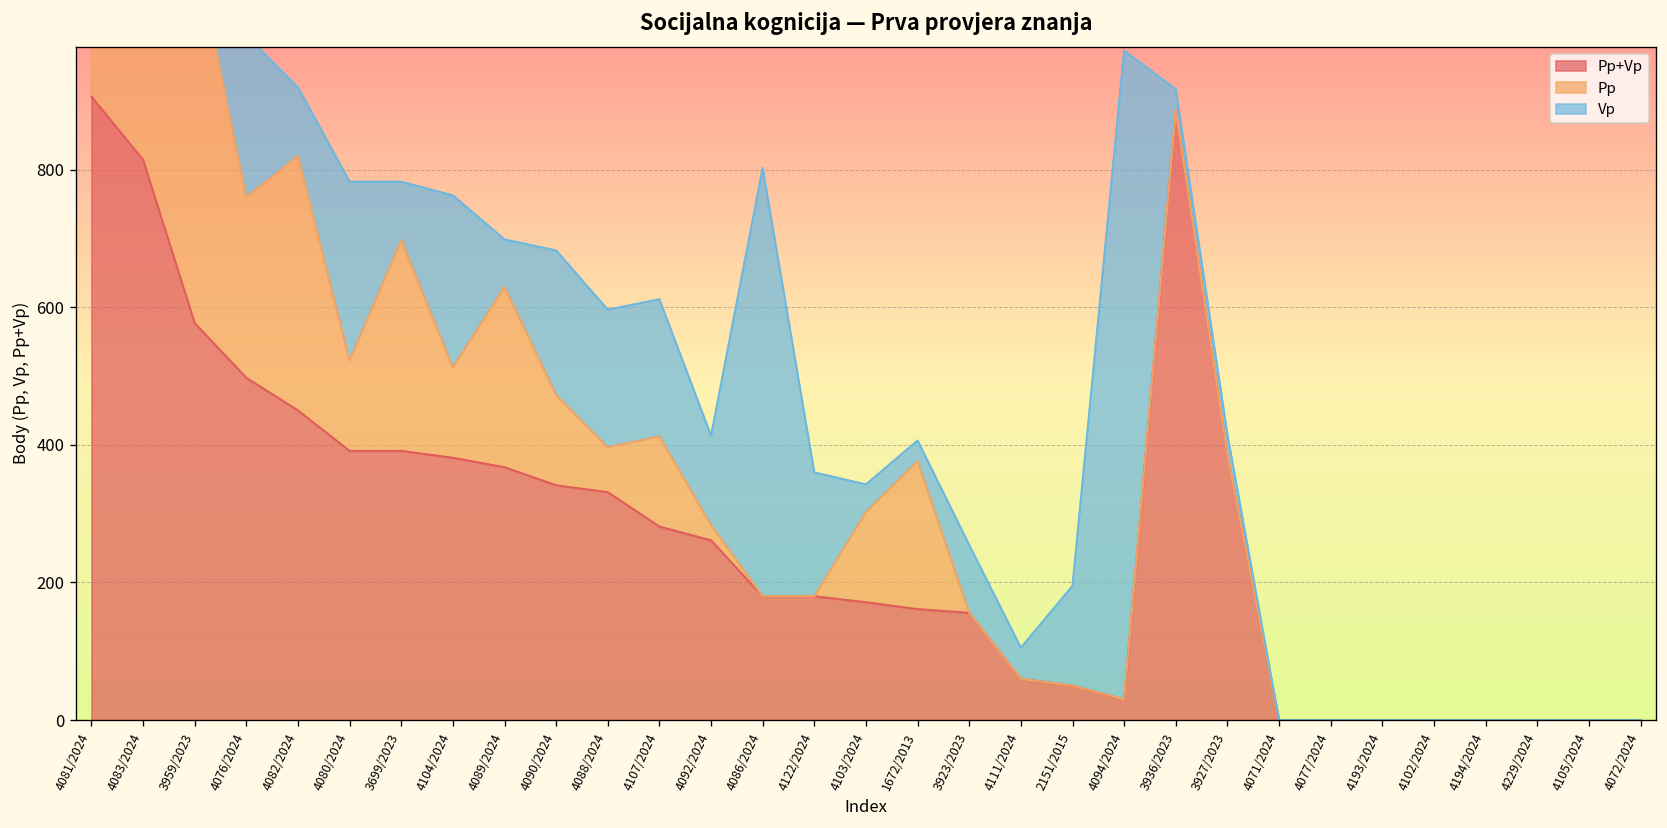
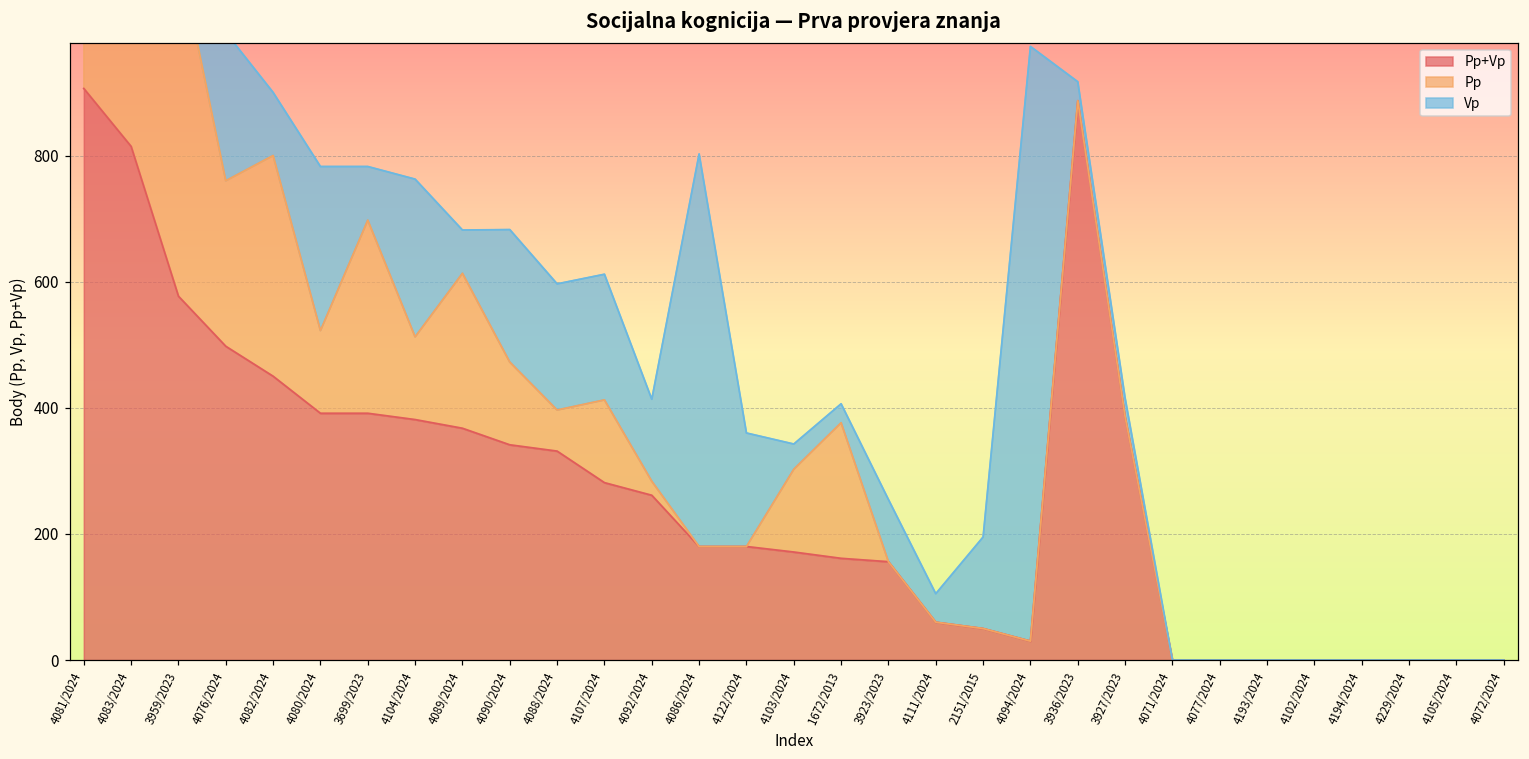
Pp, 4082/2024: 370 -> 350
Pp, 4089/2024: 260 -> 250
